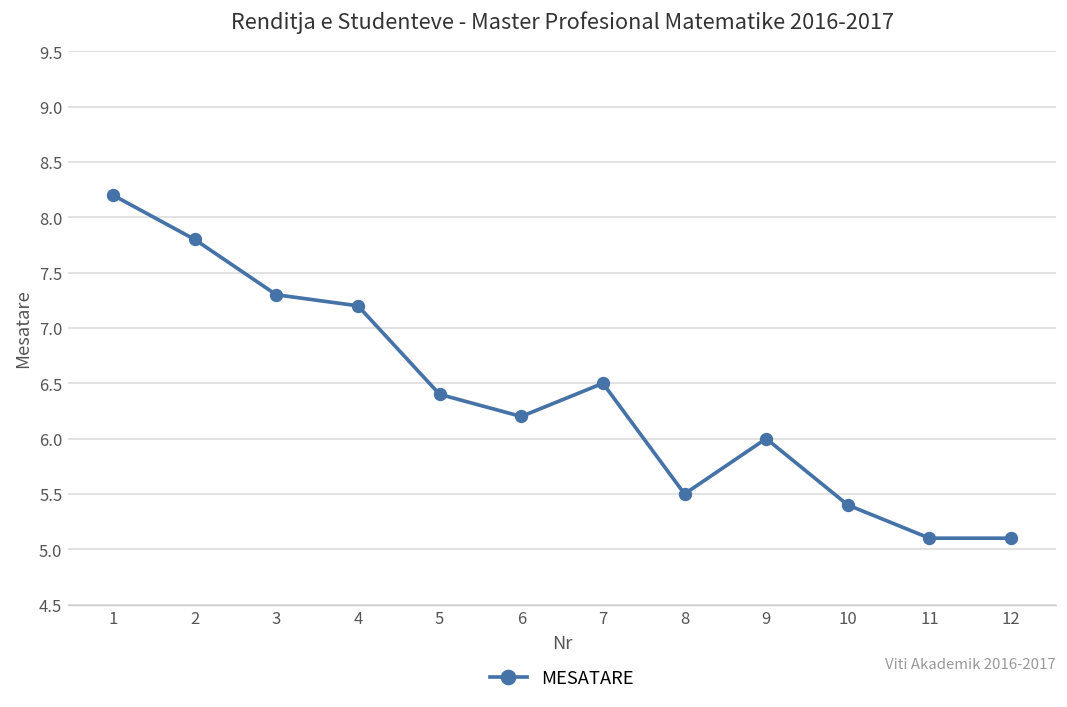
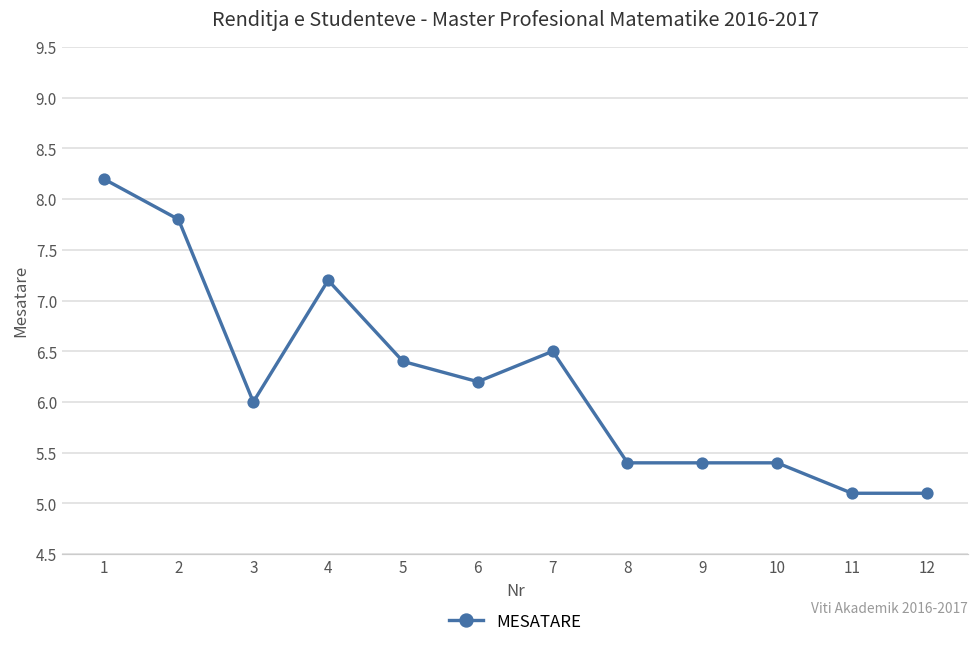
3: 7.3 -> 6.0
8: 5.5 -> 5.4
9: 6.0 -> 5.4
